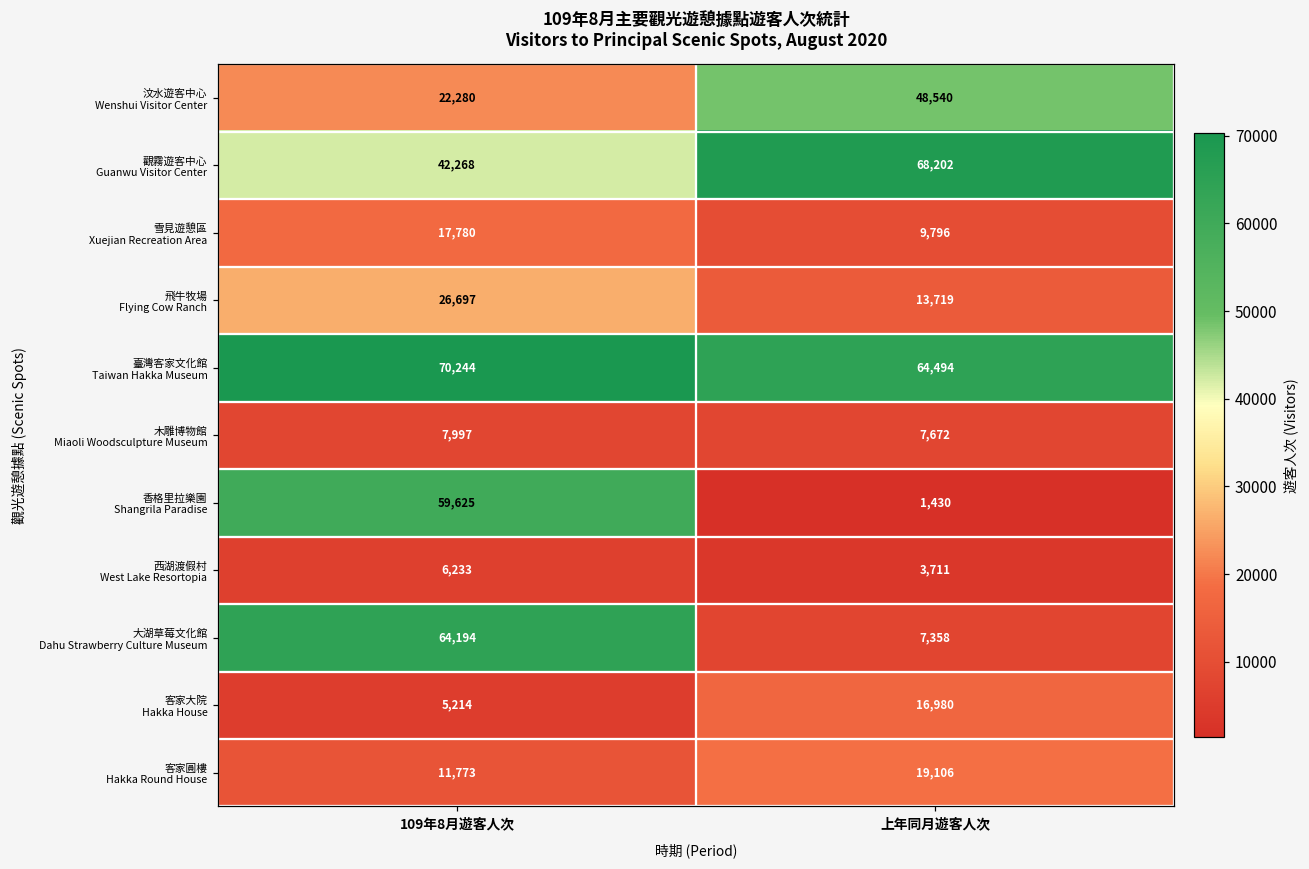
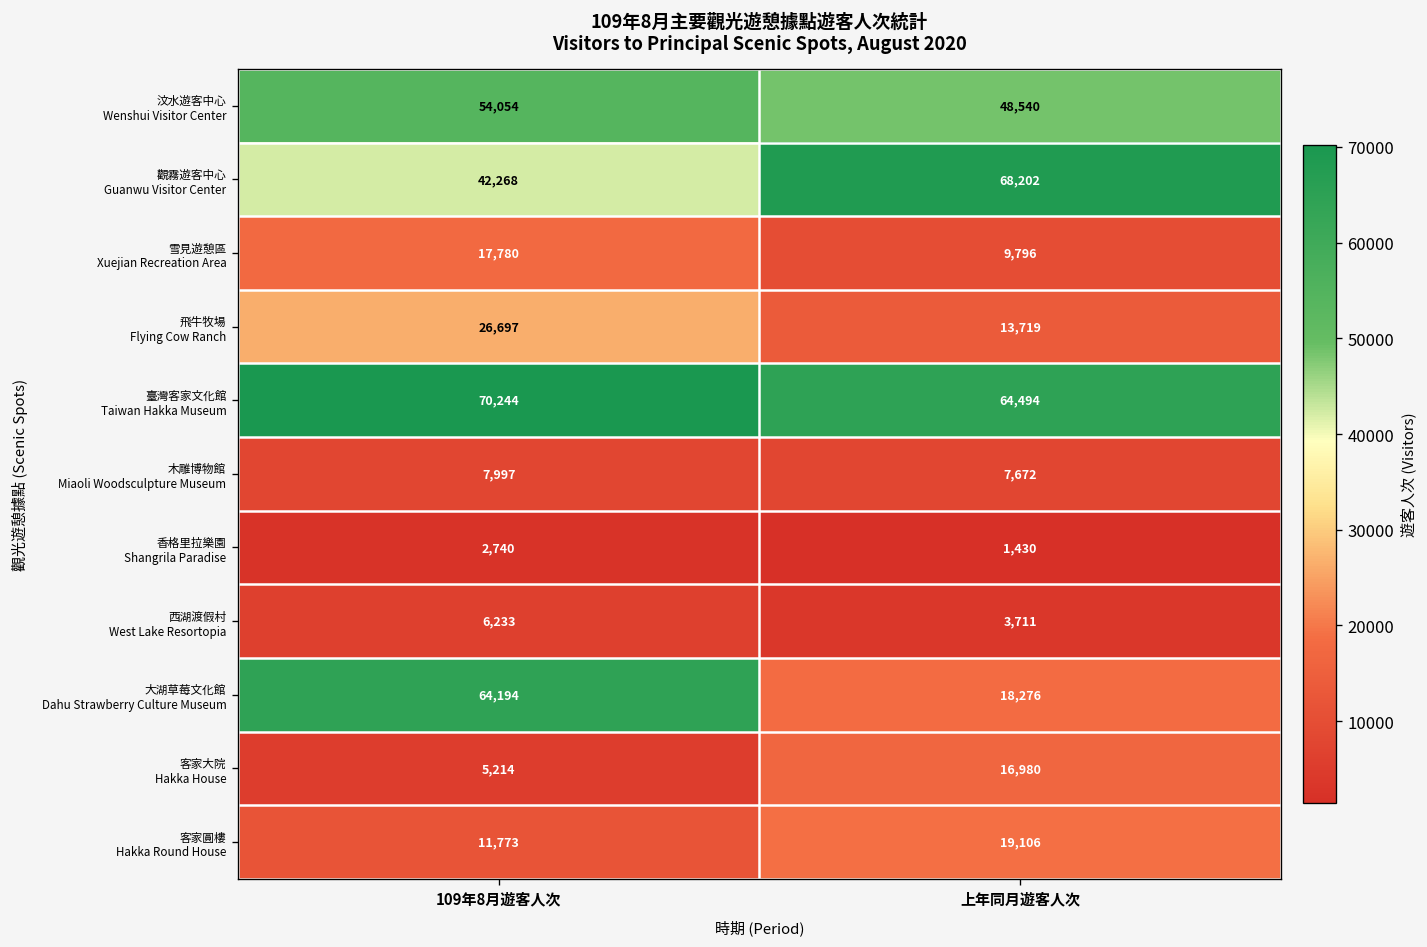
汶水遊客中心 Wenshui Visitor Center, 109年8月遊客人次: 22,280 -> 54,054
香格里拉樂園 Shangrila Paradise, 109年8月遊客人次: 59,625 -> 2,740
大湖草莓文化館 Dahu Strawberry Culture Museum, 上年同月遊客人次: 7,358 -> 18,276
